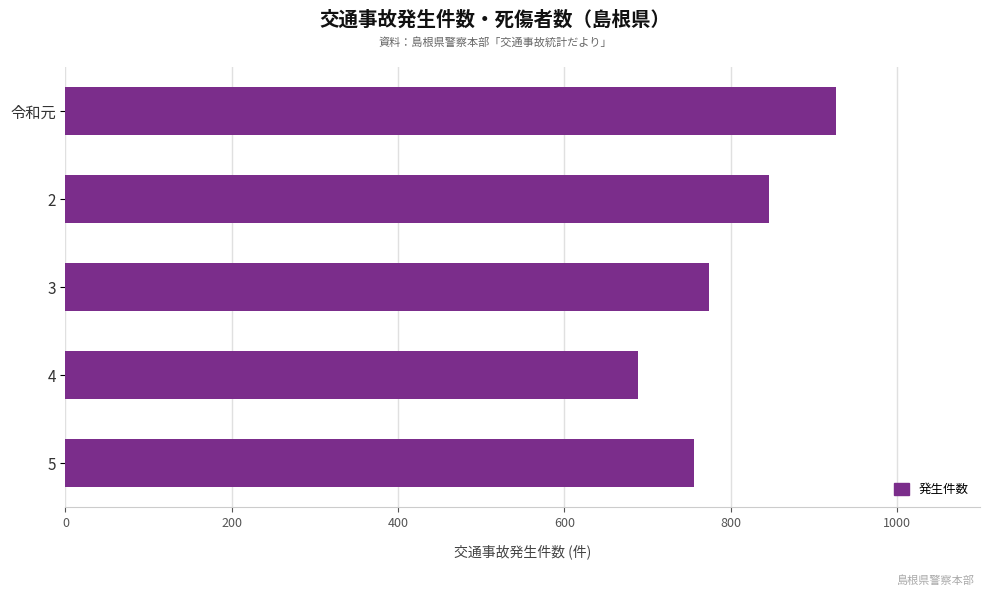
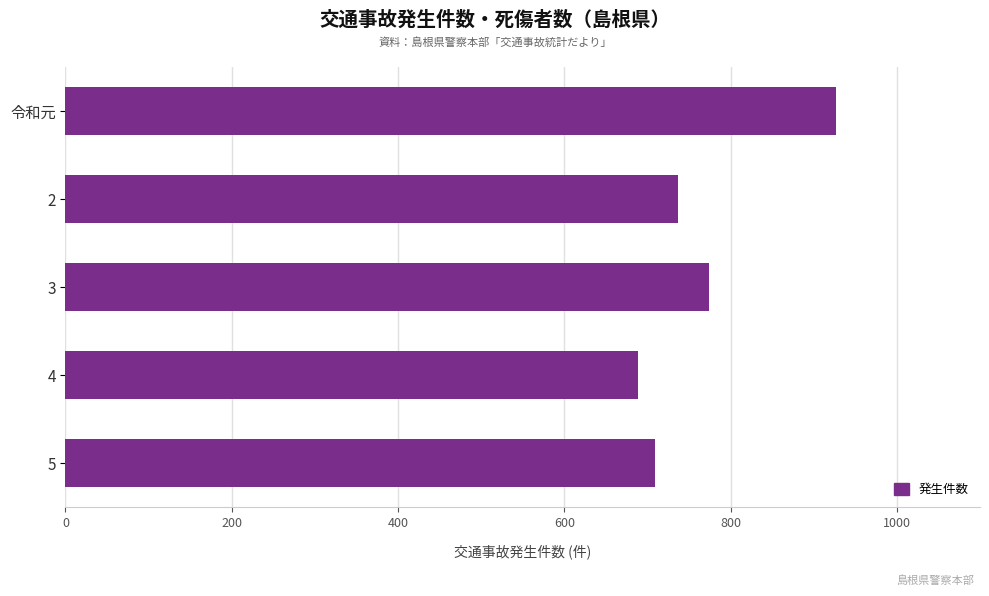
2: 850 -> 740
5: 760 -> 710
